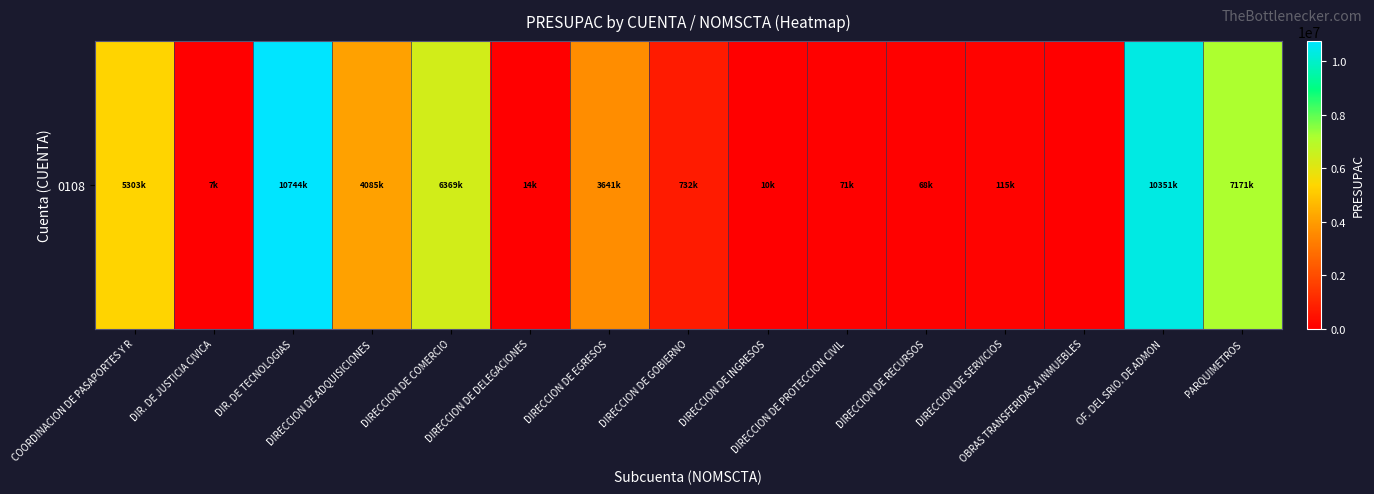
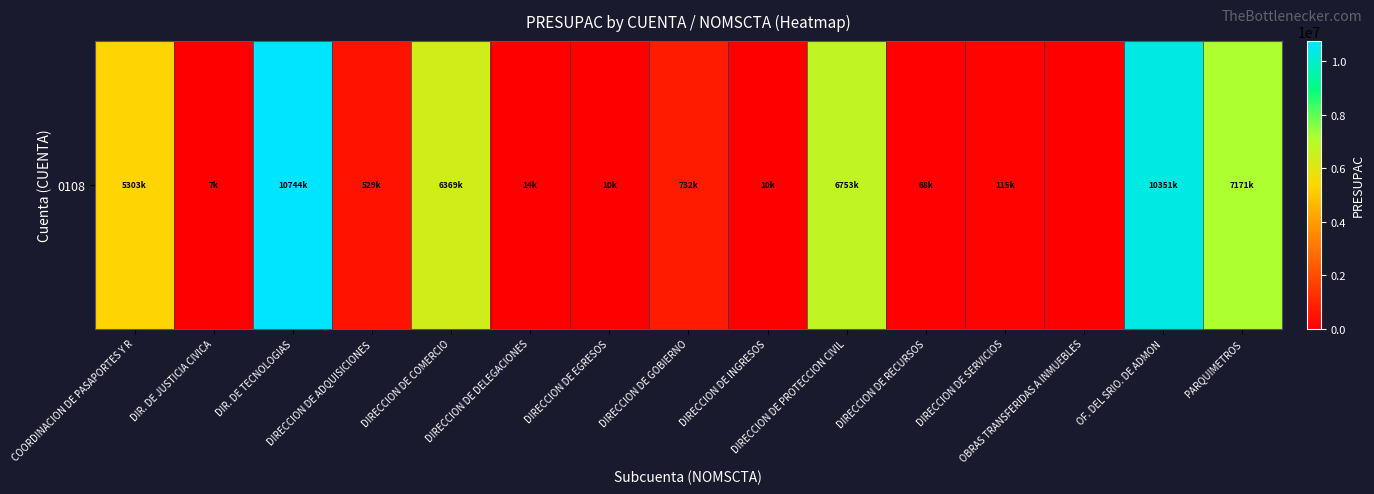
0108, DIRECCION DE ADQUISICIONES: 4085k -> 529k
0108, DIRECCION DE EGRESOS: 3641k -> 10k
0108, DIRECCION DE PROTECCION CIVIL: 71k -> 6753k
